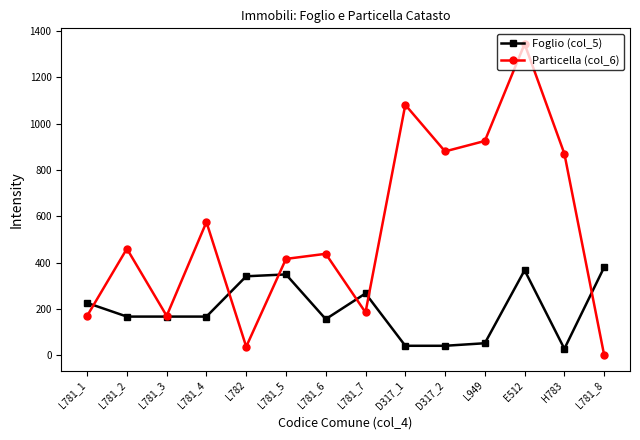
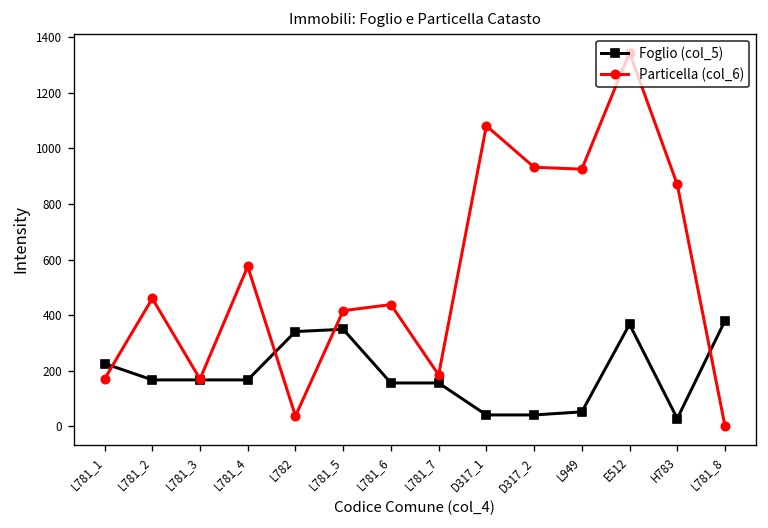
Foglio (col_5), L781_7: 270 -> 160
Particella (col_6), D317_2: 880 -> 930
